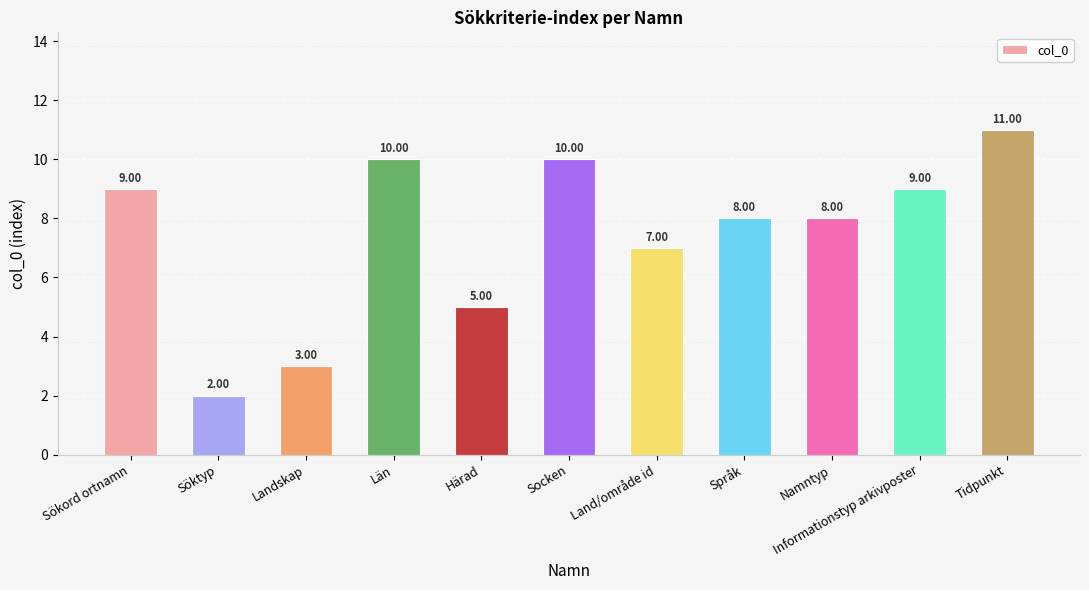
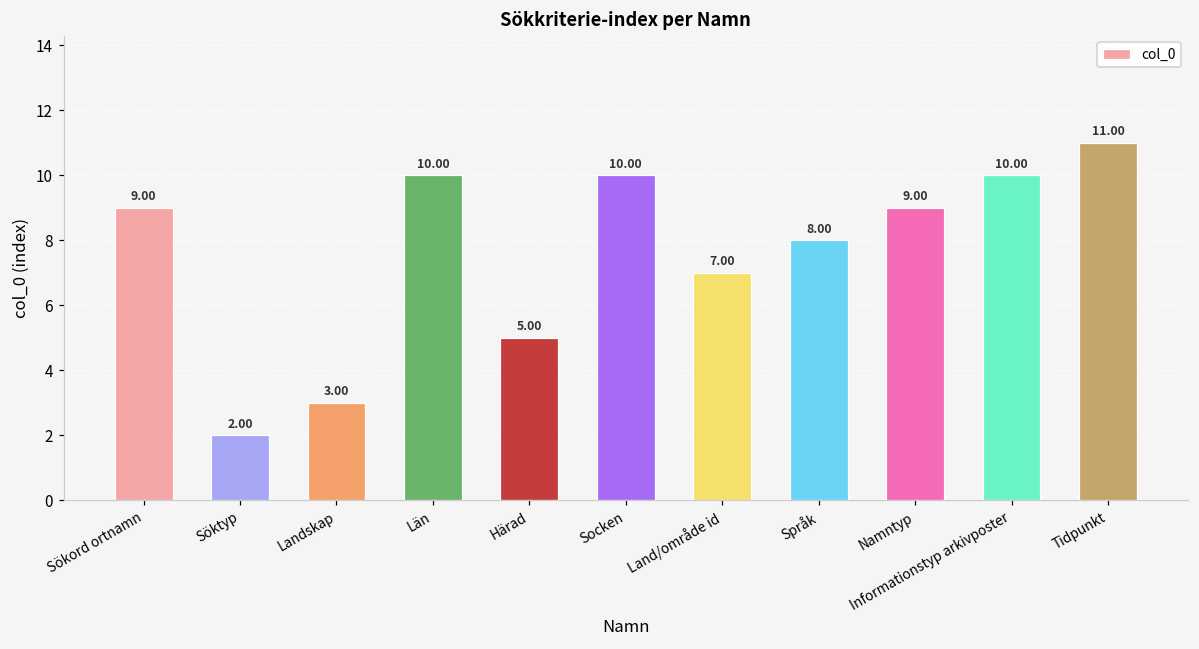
Namntyp: 8.00 -> 9.00
Informationstyp arkivposter: 9.00 -> 10.00
